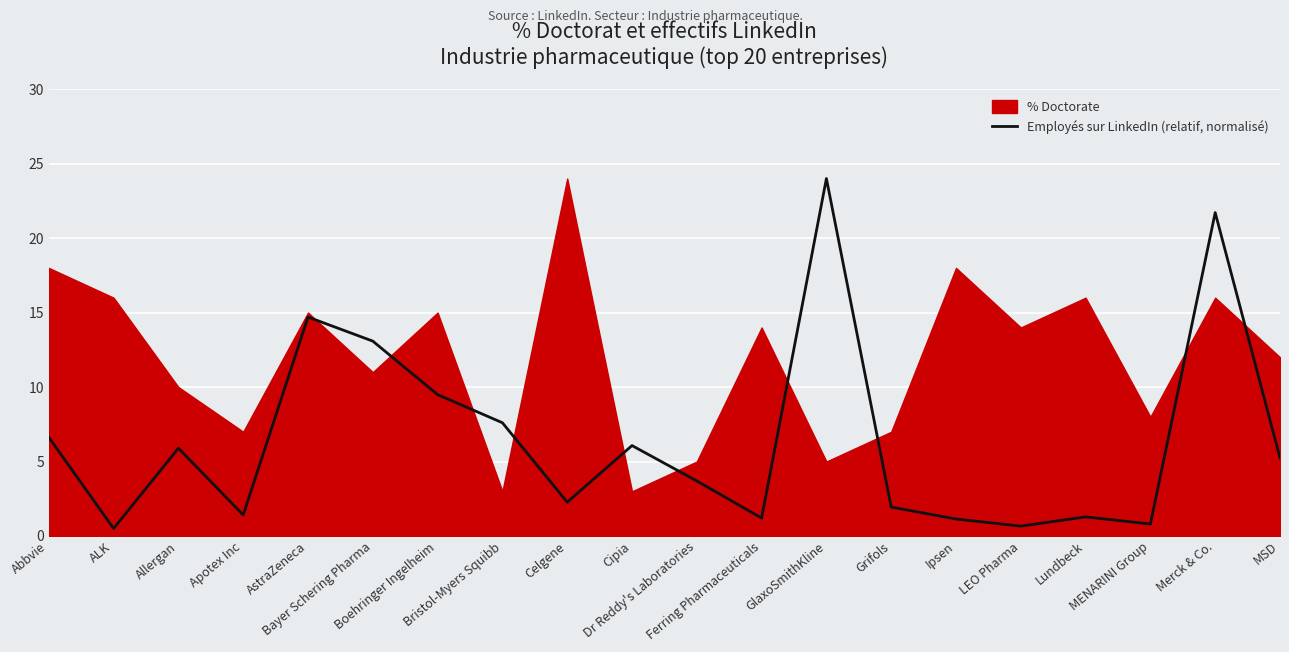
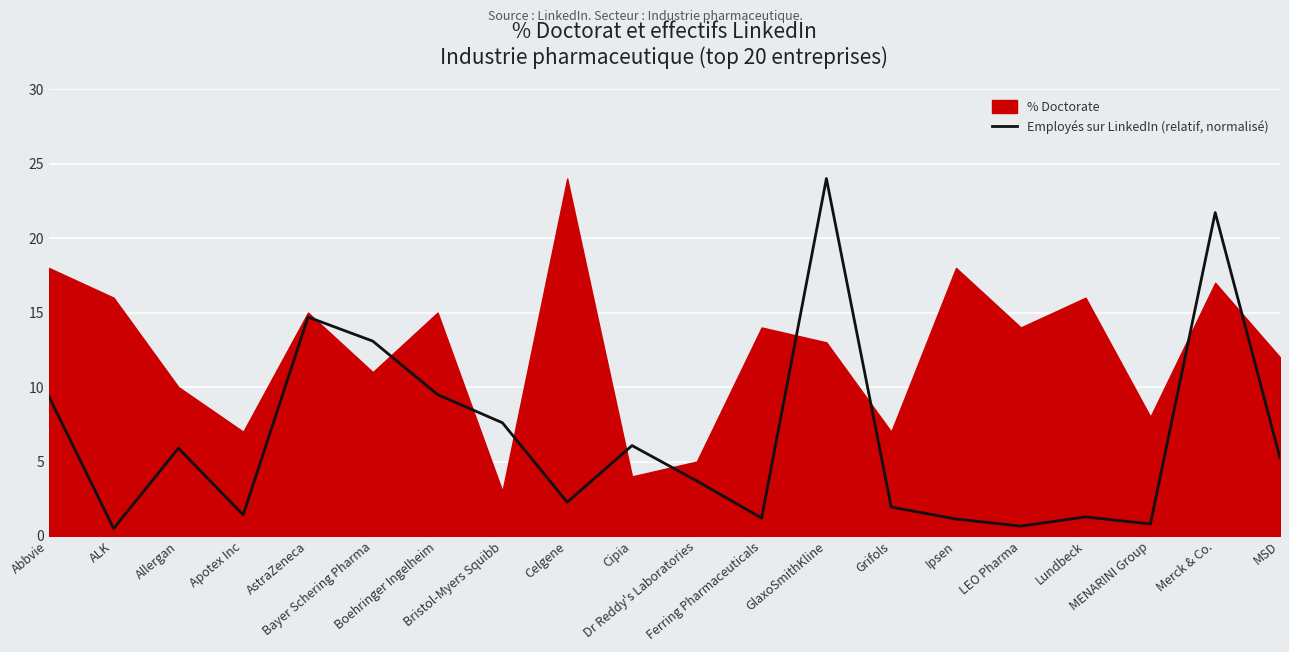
Employés sur LinkedIn (relatif, normalisé), Abbvie: 6.6 -> 9.4
% Doctorate, Cipia: 3 -> 4
% Doctorate, GlaxoSmithKline: 5 -> 13
% Doctorate, Merck & Co.: 16 -> 17
